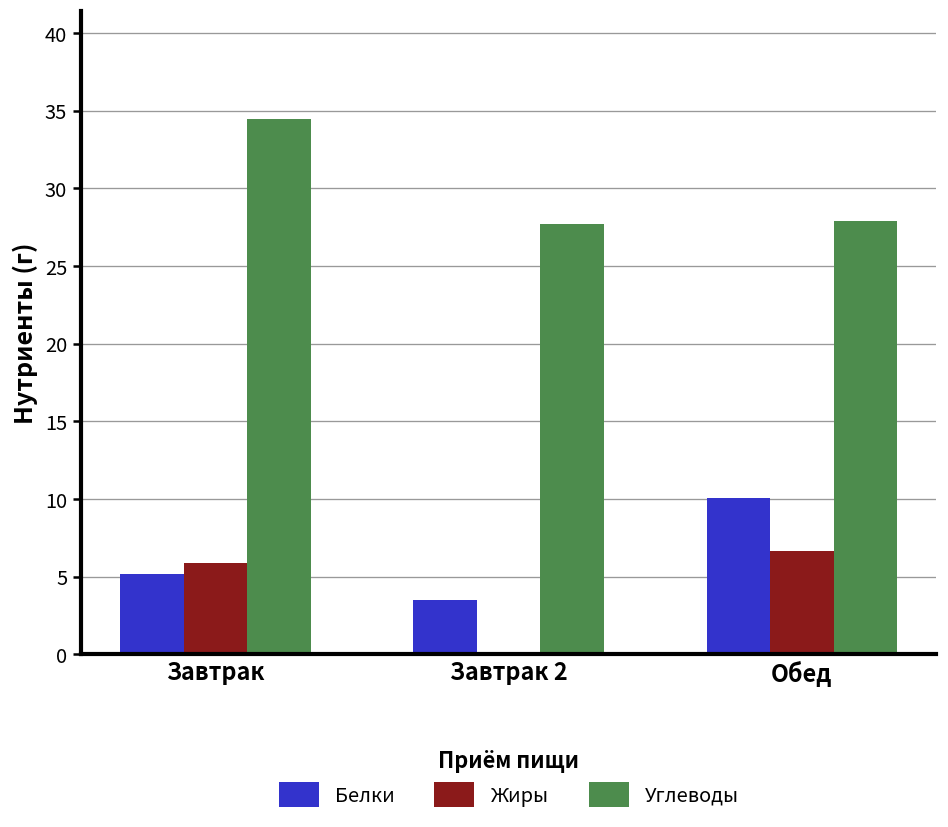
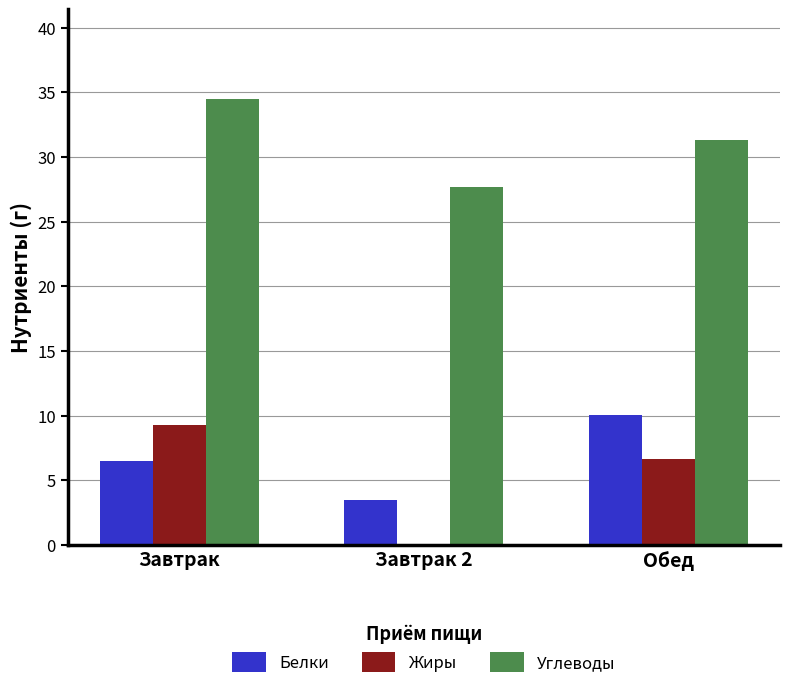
Белки, Завтрак: 5.2 -> 6.5
Жиры, Завтрак: 5.9 -> 9.3
Углеводы, Обед: 27.9 -> 31.3
